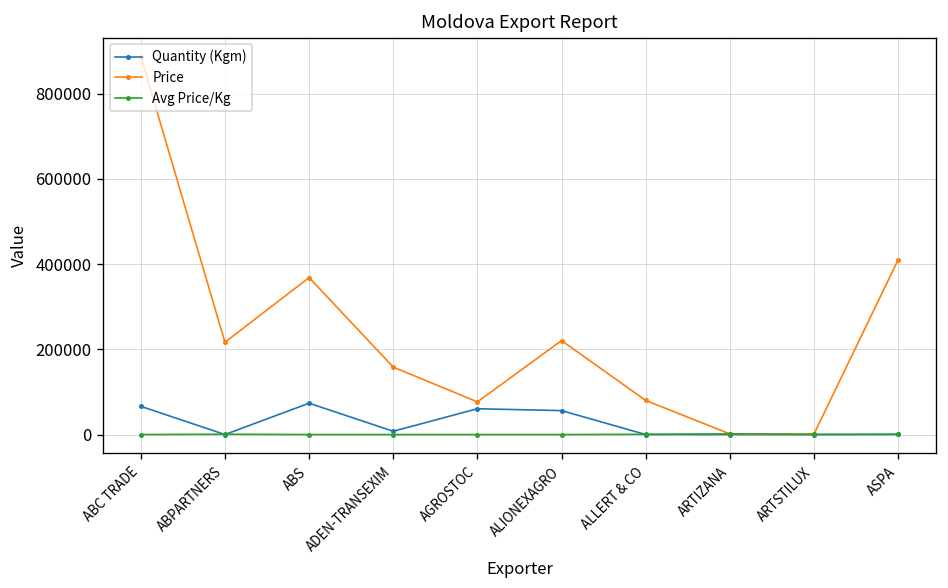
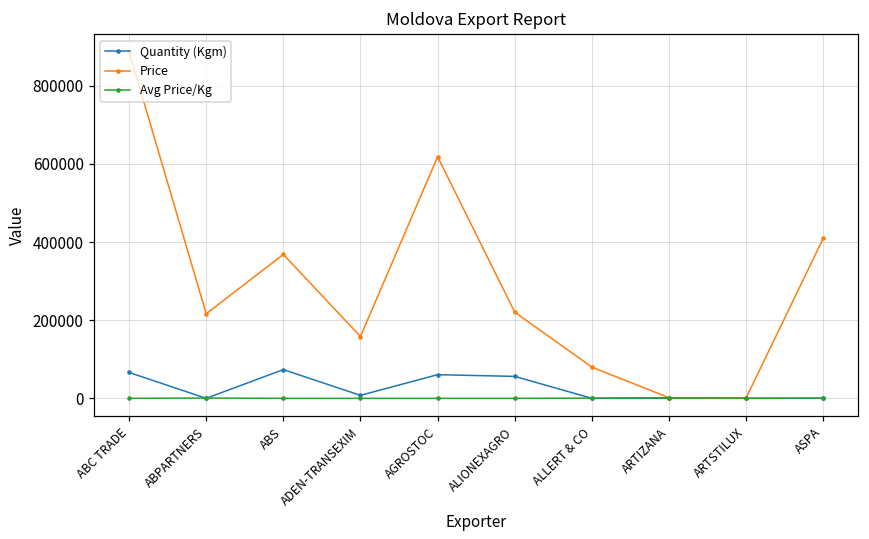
Price, AGROSTOC: 80000 -> 620000
